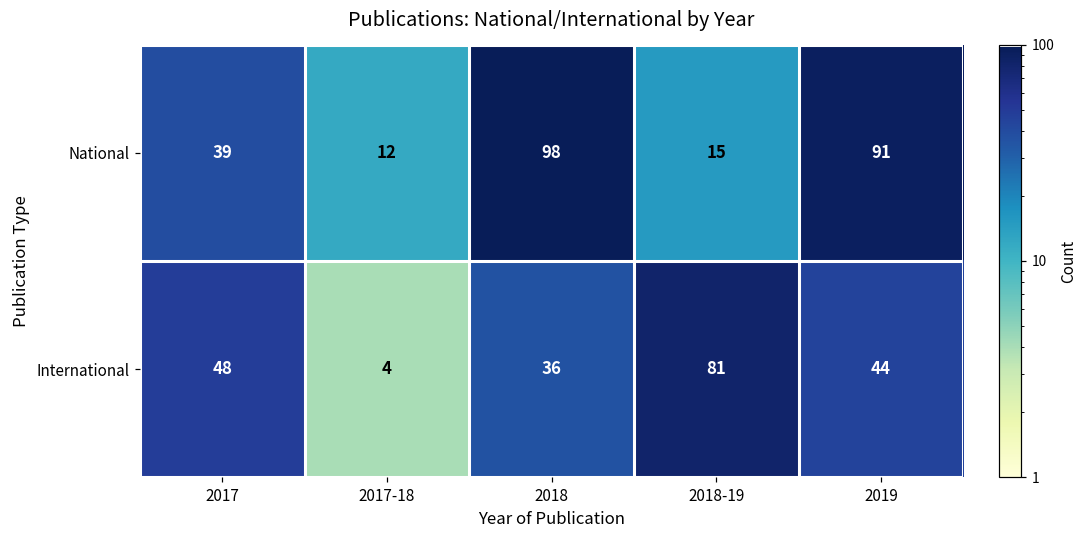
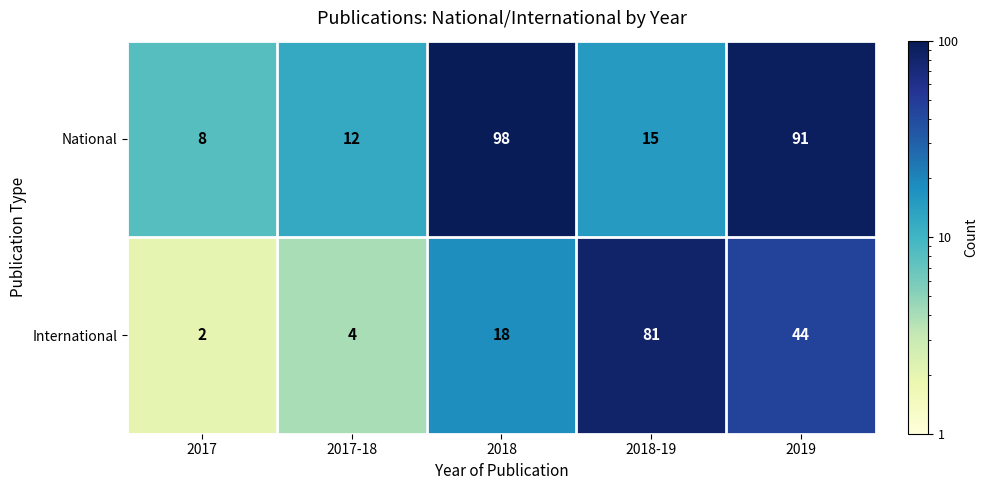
National, 2017: 39 -> 8
International, 2017: 48 -> 2
International, 2018: 36 -> 18
